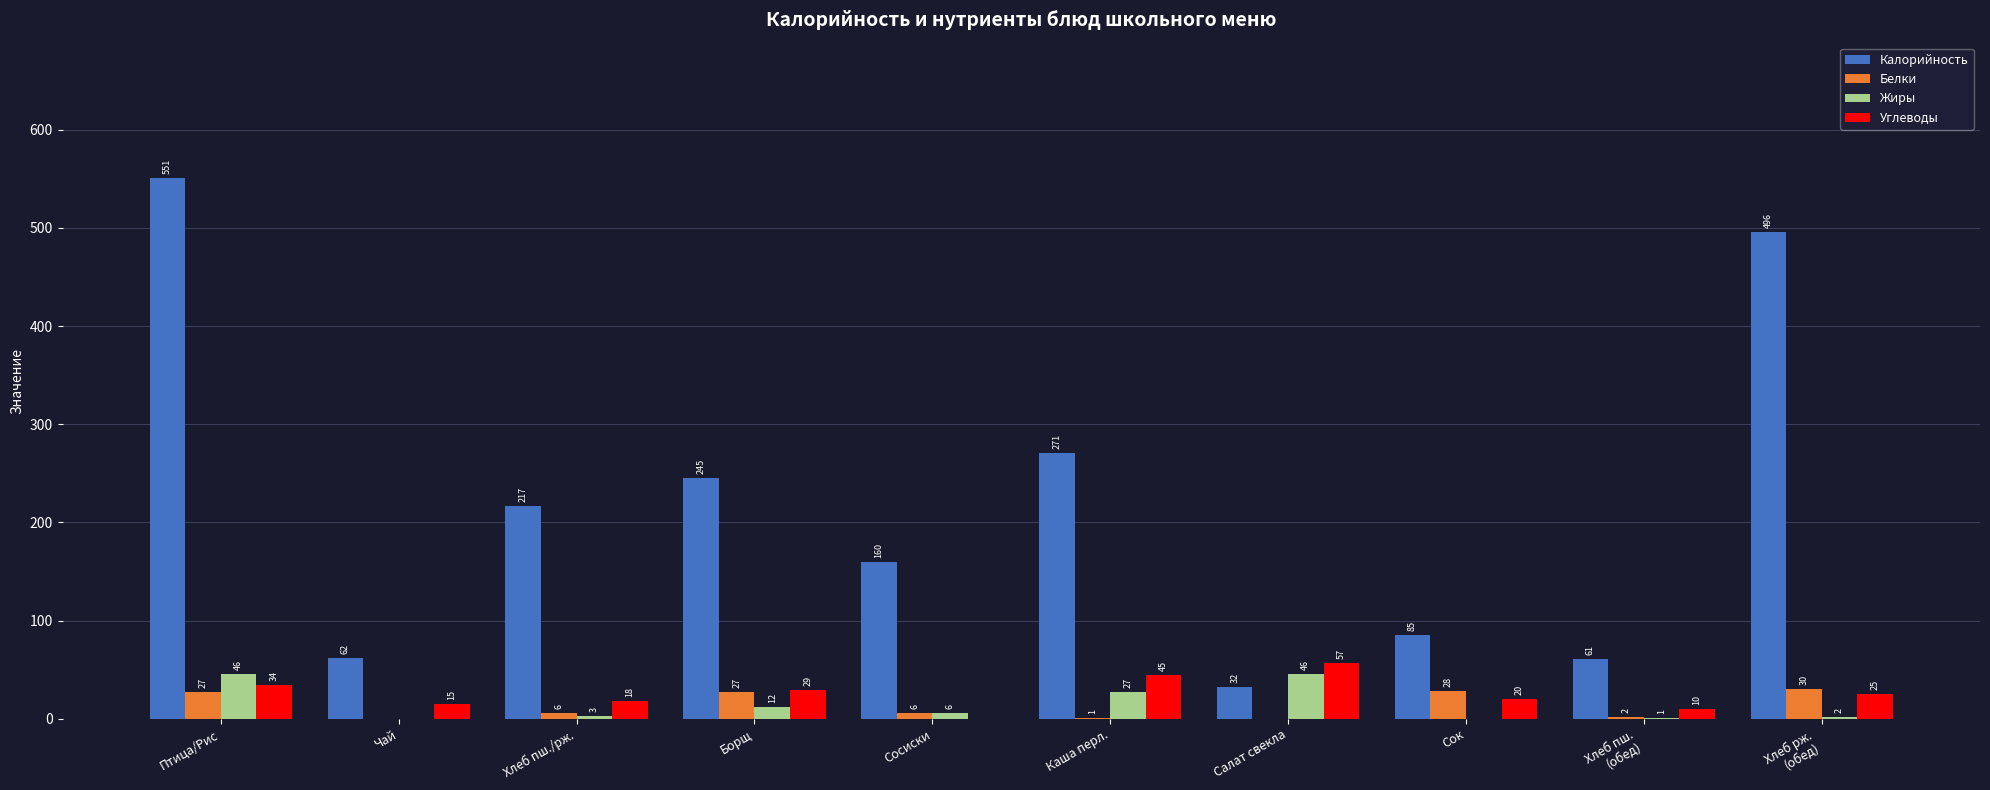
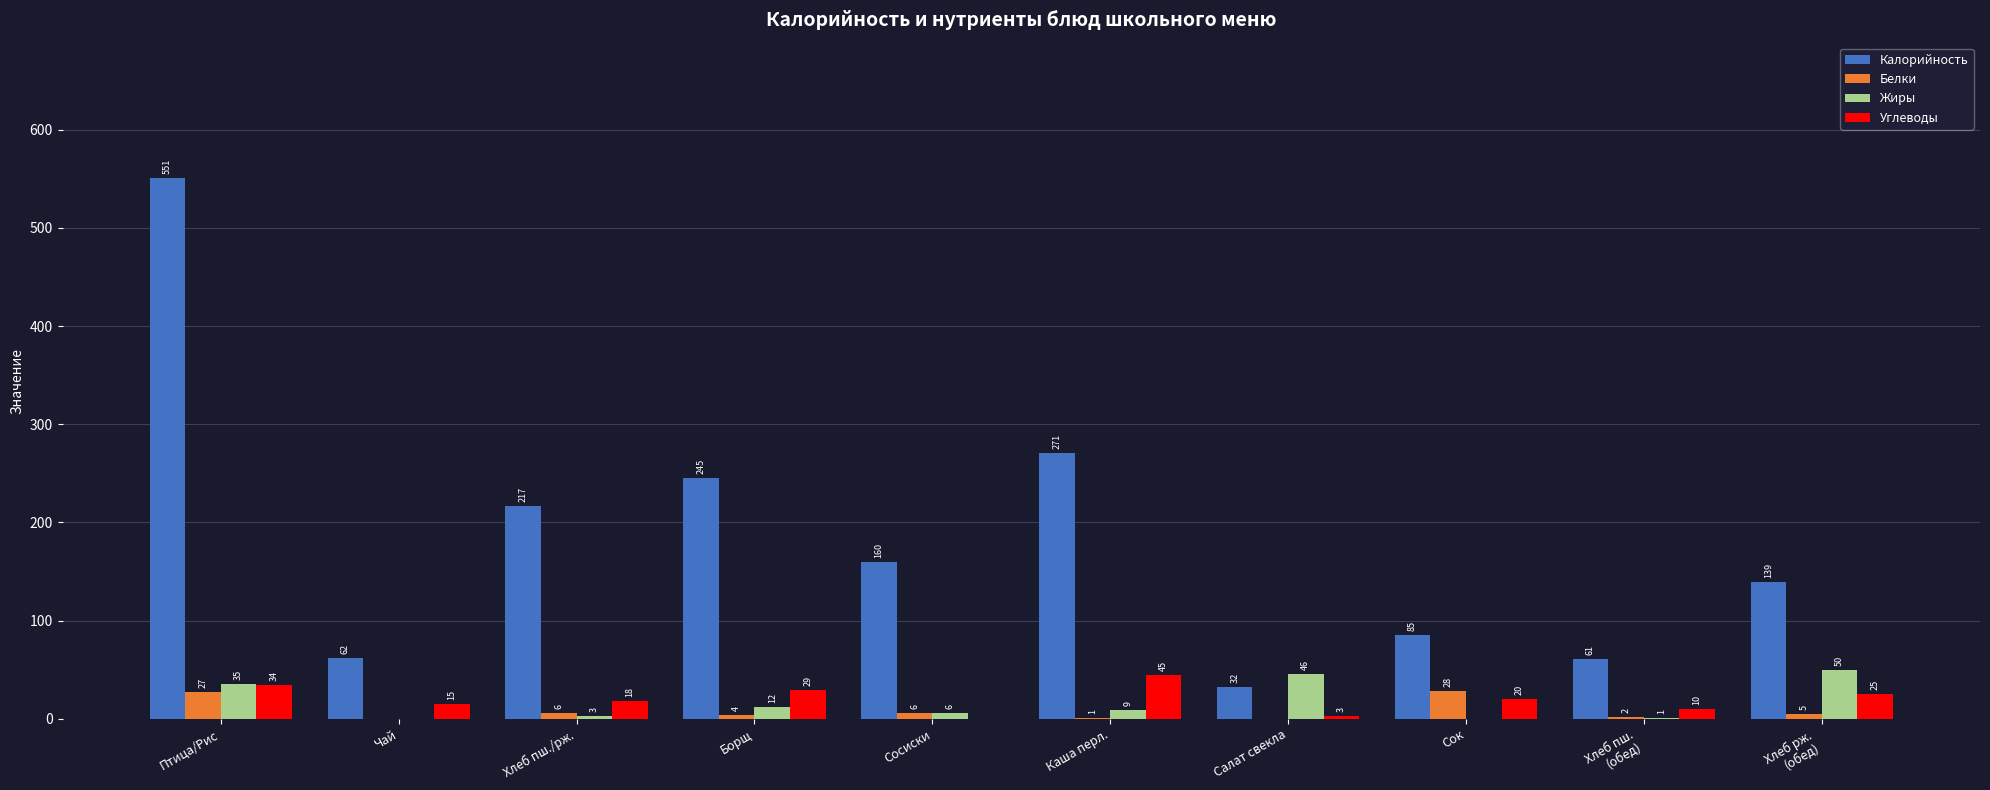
Жиры, Птица/Рис: 46 -> 35
Белки, Борщ: 27 -> 4
Жиры, Каша перл.: 27 -> 9
Углеводы, Салат свекла: 57 -> 3
Калорийность, Хлеб рж. (обед): 496 -> 139
Белки, Хлеб рж. (обед): 30 -> 5
Жиры, Хлеб рж. (обед): 2 -> 50
